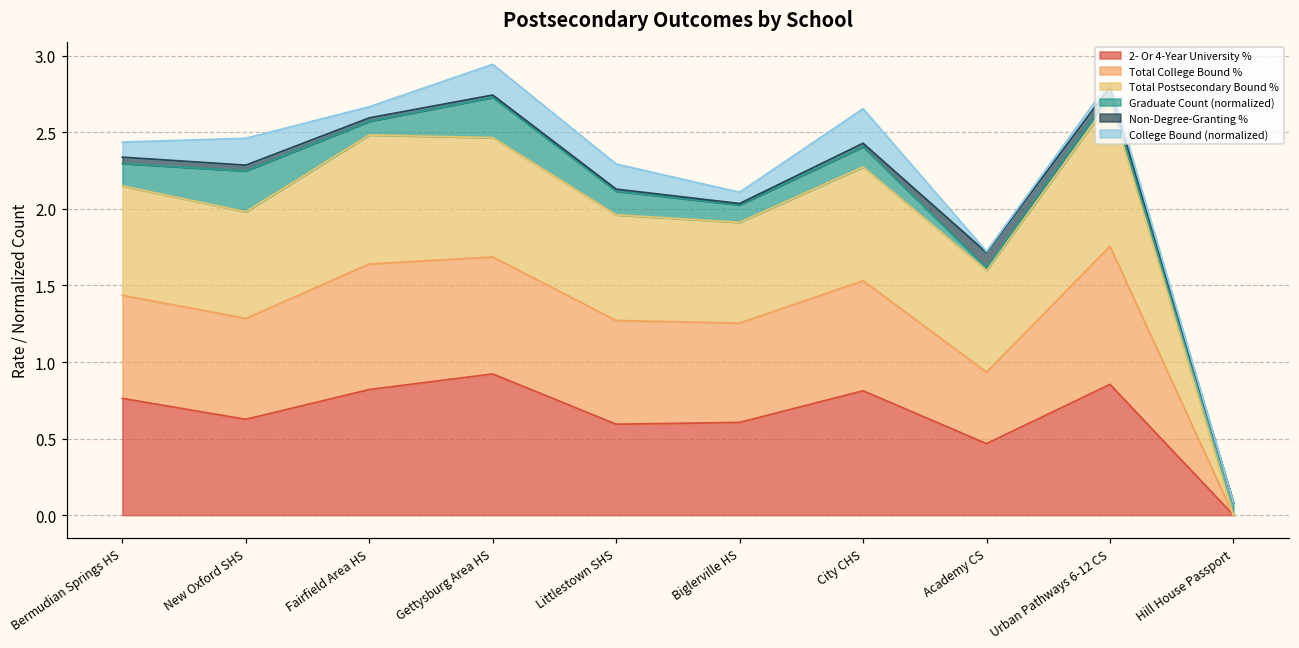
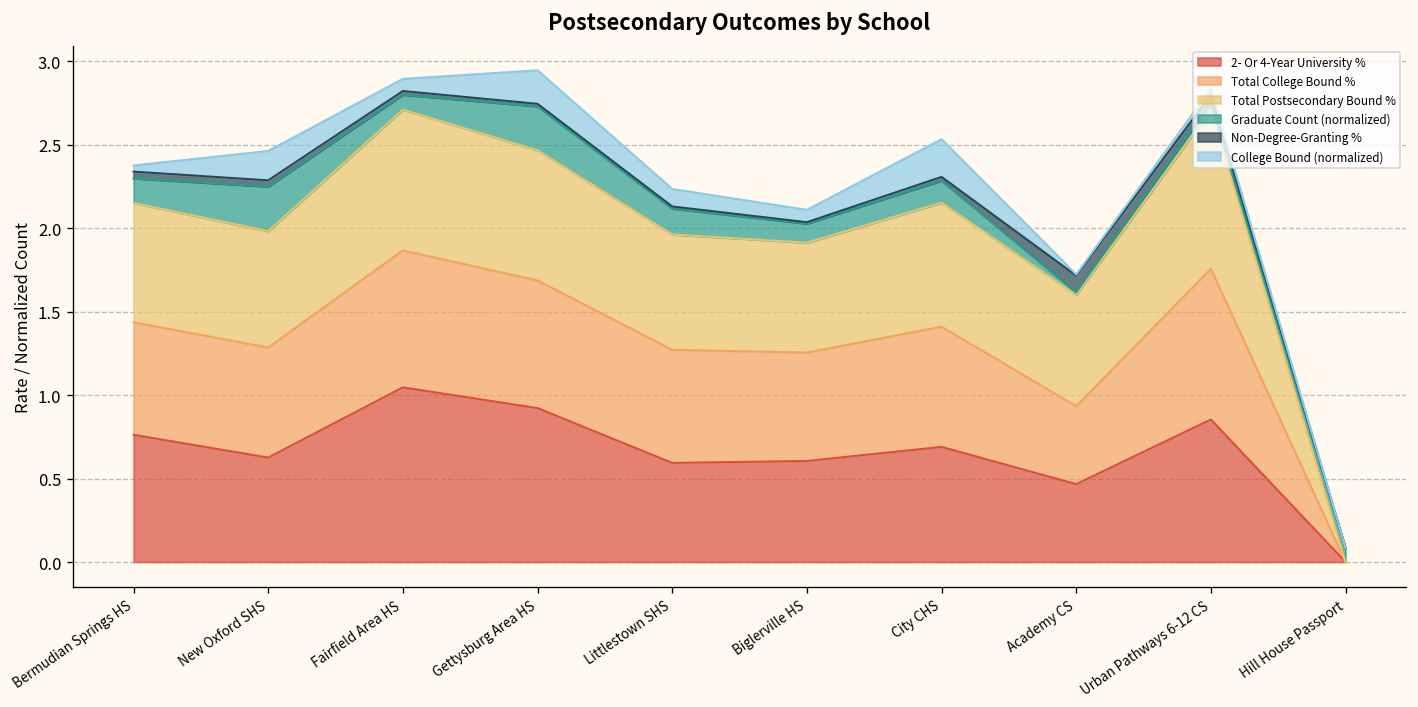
College Bound (normalized), Bermudian Springs HS: 0.10 -> 0.04
2- Or 4-Year University %, Fairfield Area HS: 0.82 -> 1.05
College Bound (normalized), Littlestown SHS: 0.16 -> 0.10
2- Or 4-Year University %, City CHS: 0.81 -> 0.69
